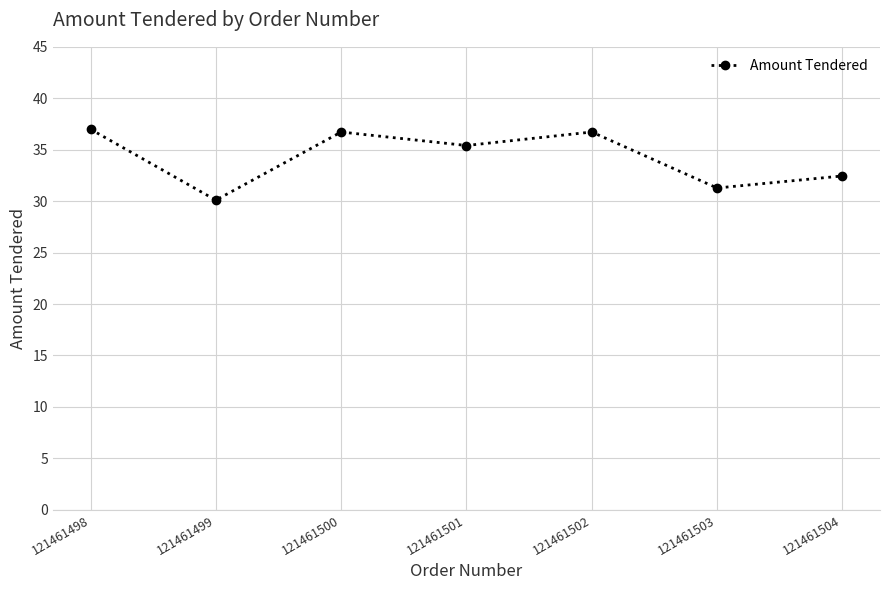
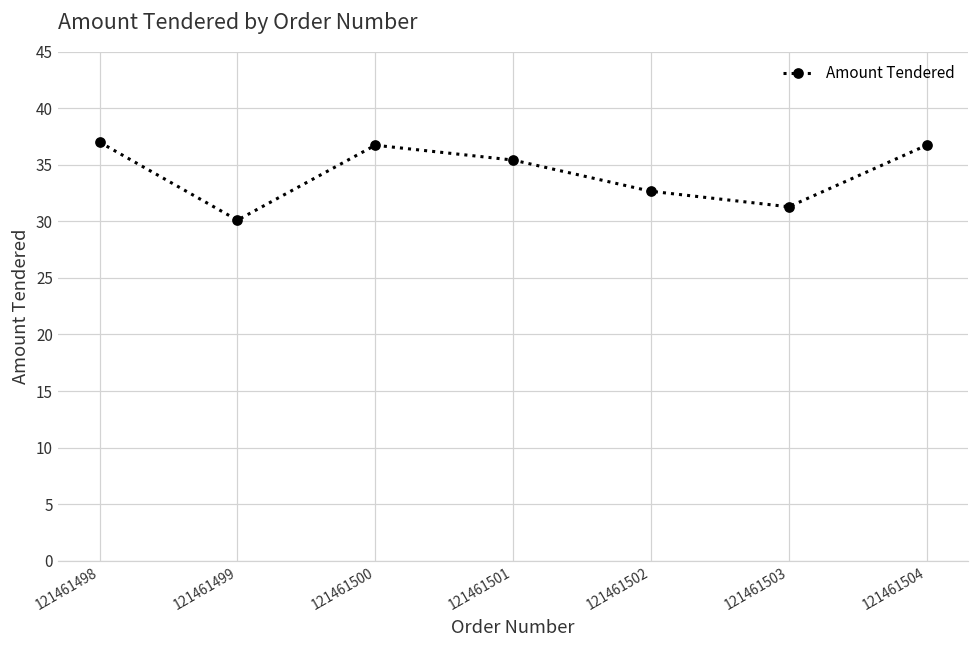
121461502: 36.7 -> 32.7
121461504: 32.5 -> 36.7
